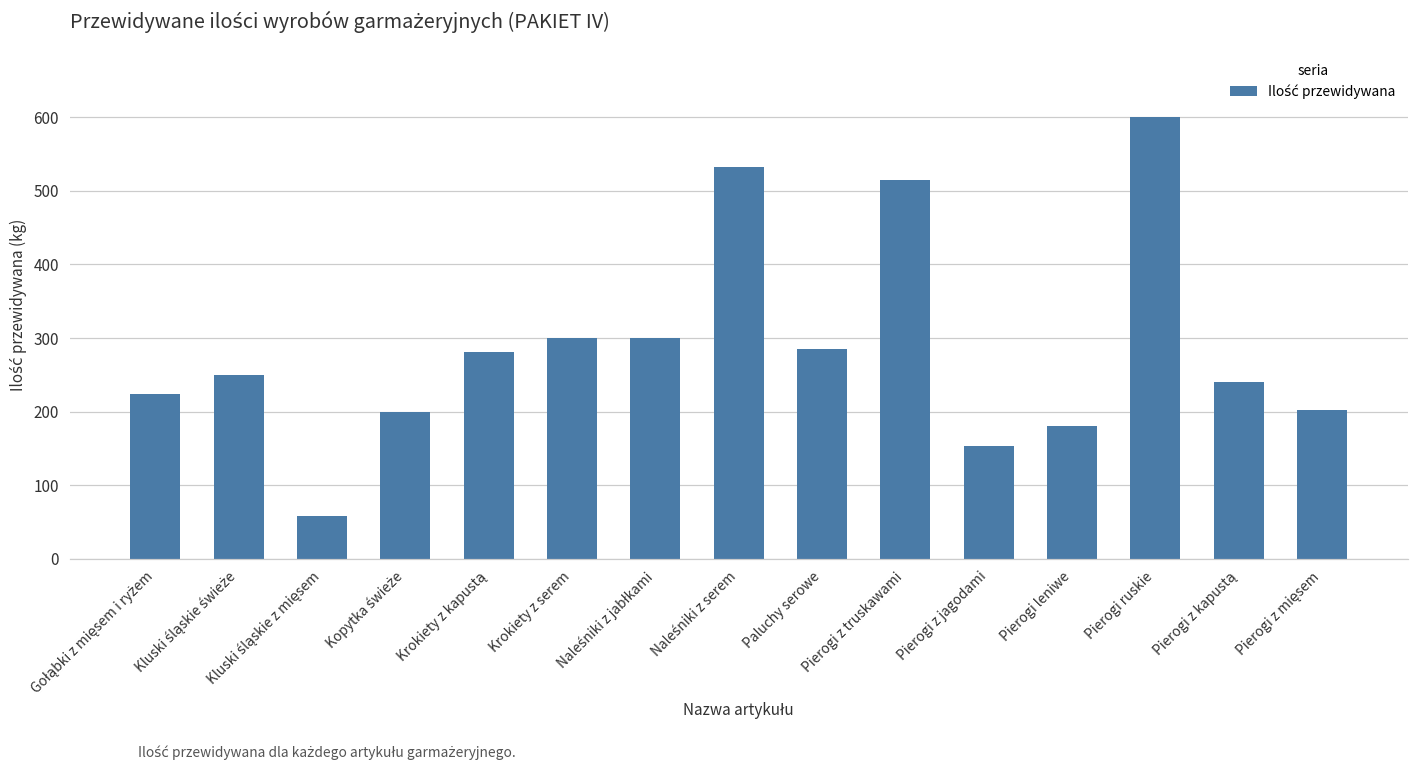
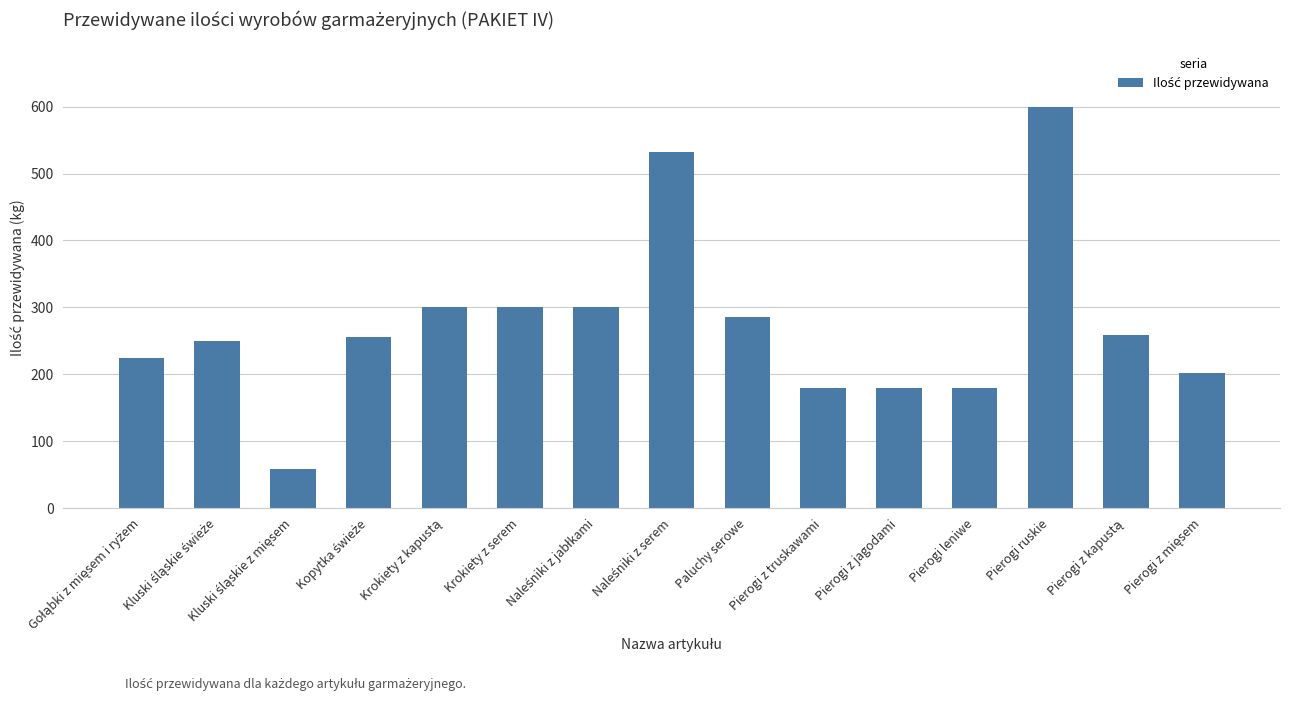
Kopytka świeże: 200 -> 260
Krokiety z kapustą: 280 -> 300
Pierogi z truskawami: 520 -> 180
Pierogi z jagodami: 150 -> 180
Pierogi z kapustą: 240 -> 260
